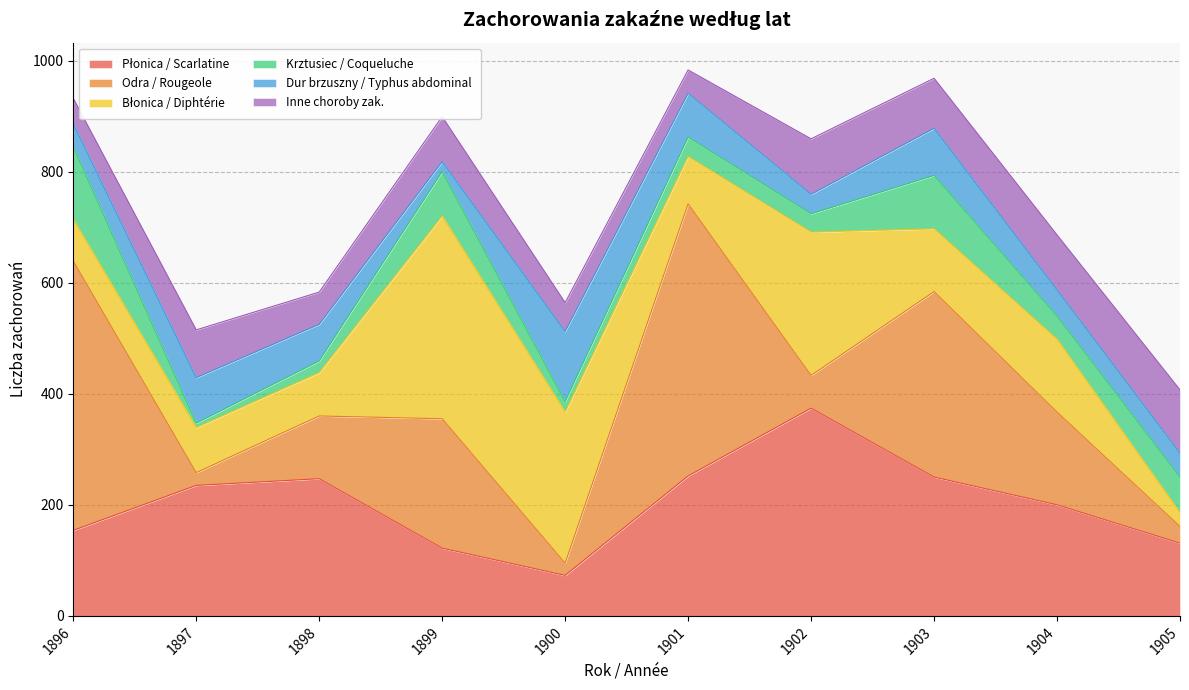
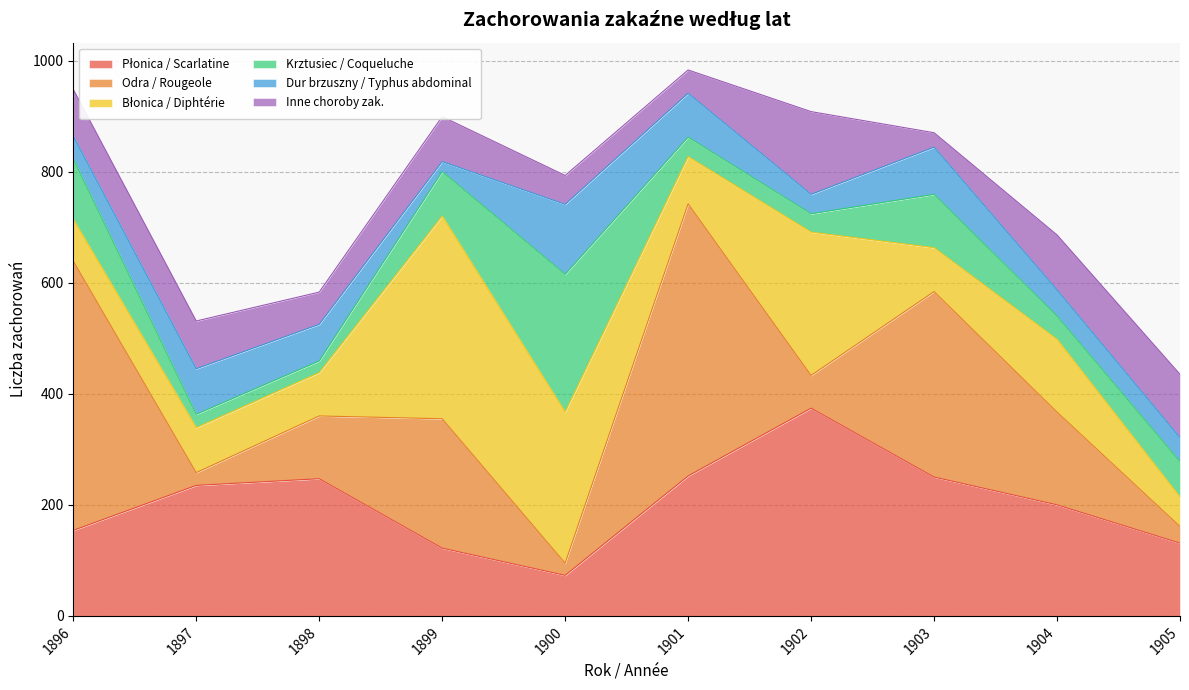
Krztusiec / Coqueluche, 1896: 130 -> 110
Inne choroby zak., 1896: 50 -> 80
Krztusiec / Coqueluche, 1897: 10 -> 20
Krztusiec / Coqueluche, 1900: 20 -> 250
Inne choroby zak., 1902: 100 -> 150
Błonica / Diphtérie, 1903: 110 -> 80
Inne choroby zak., 1903: 90 -> 30
Błonica / Diphtérie, 1905: 30 -> 50
